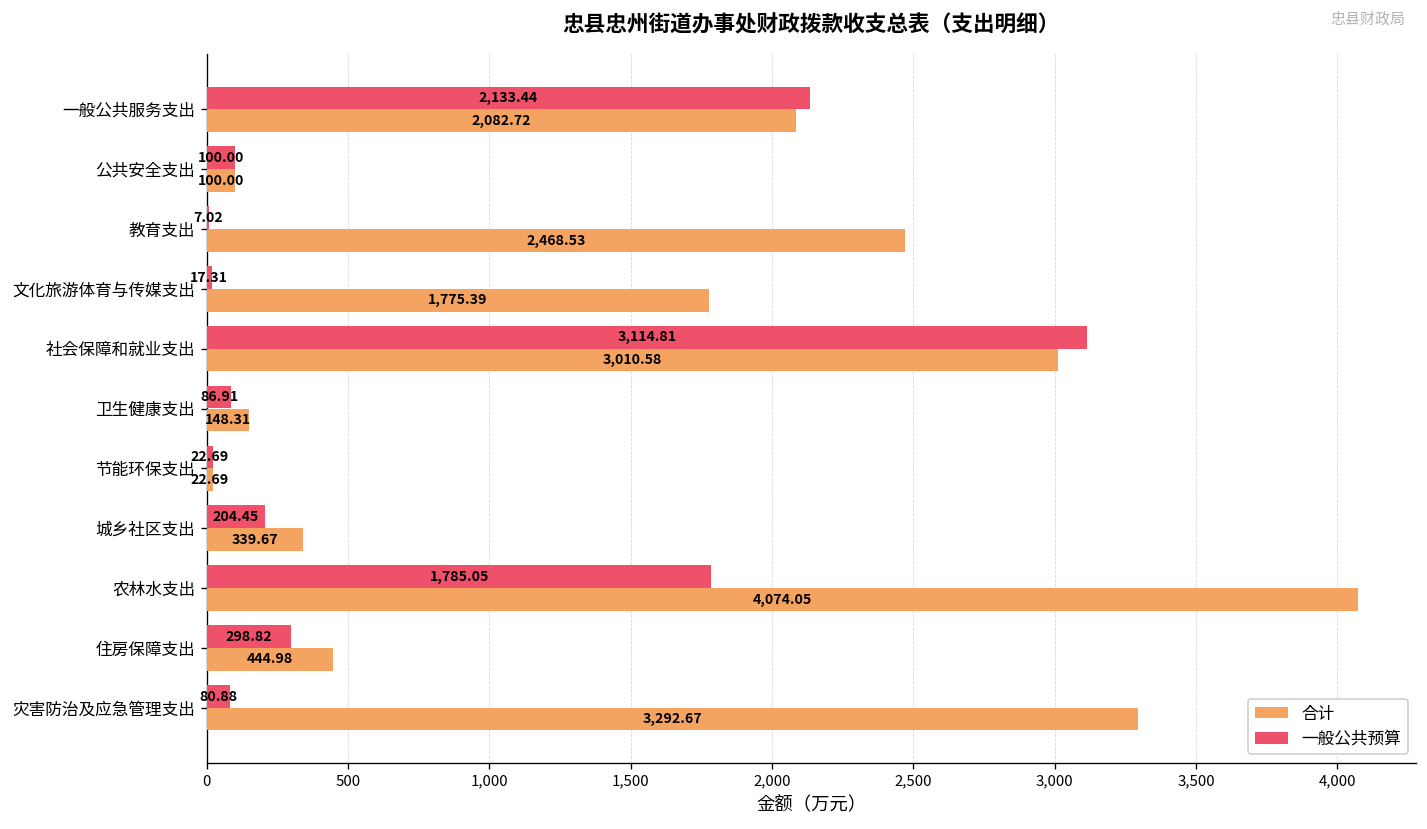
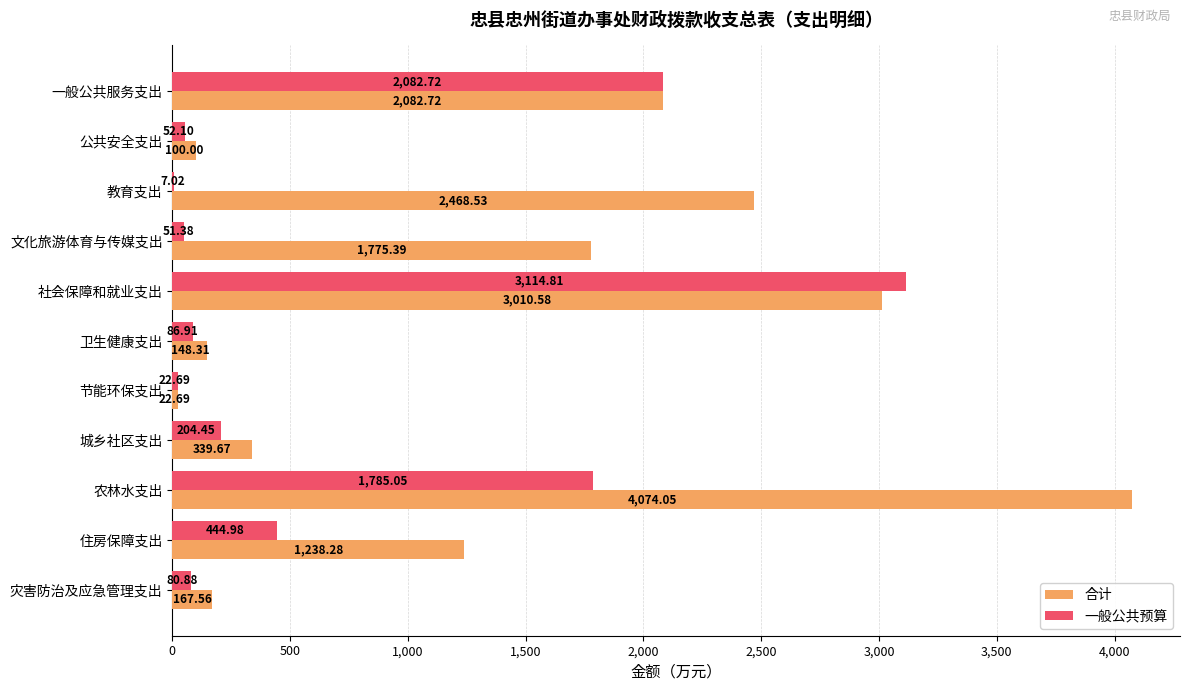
一般公共预算, 一般公共服务支出: 2,133.44 -> 2,082.72
一般公共预算, 公共安全支出: 100.00 -> 52.10
一般公共预算, 文化旅游体育与传媒支出: 17.31 -> 51.38
一般公共预算, 住房保障支出: 298.82 -> 444.98
合计, 住房保障支出: 444.98 -> 1,238.28
合计, 灾害防治及应急管理支出: 3,292.67 -> 167.56
